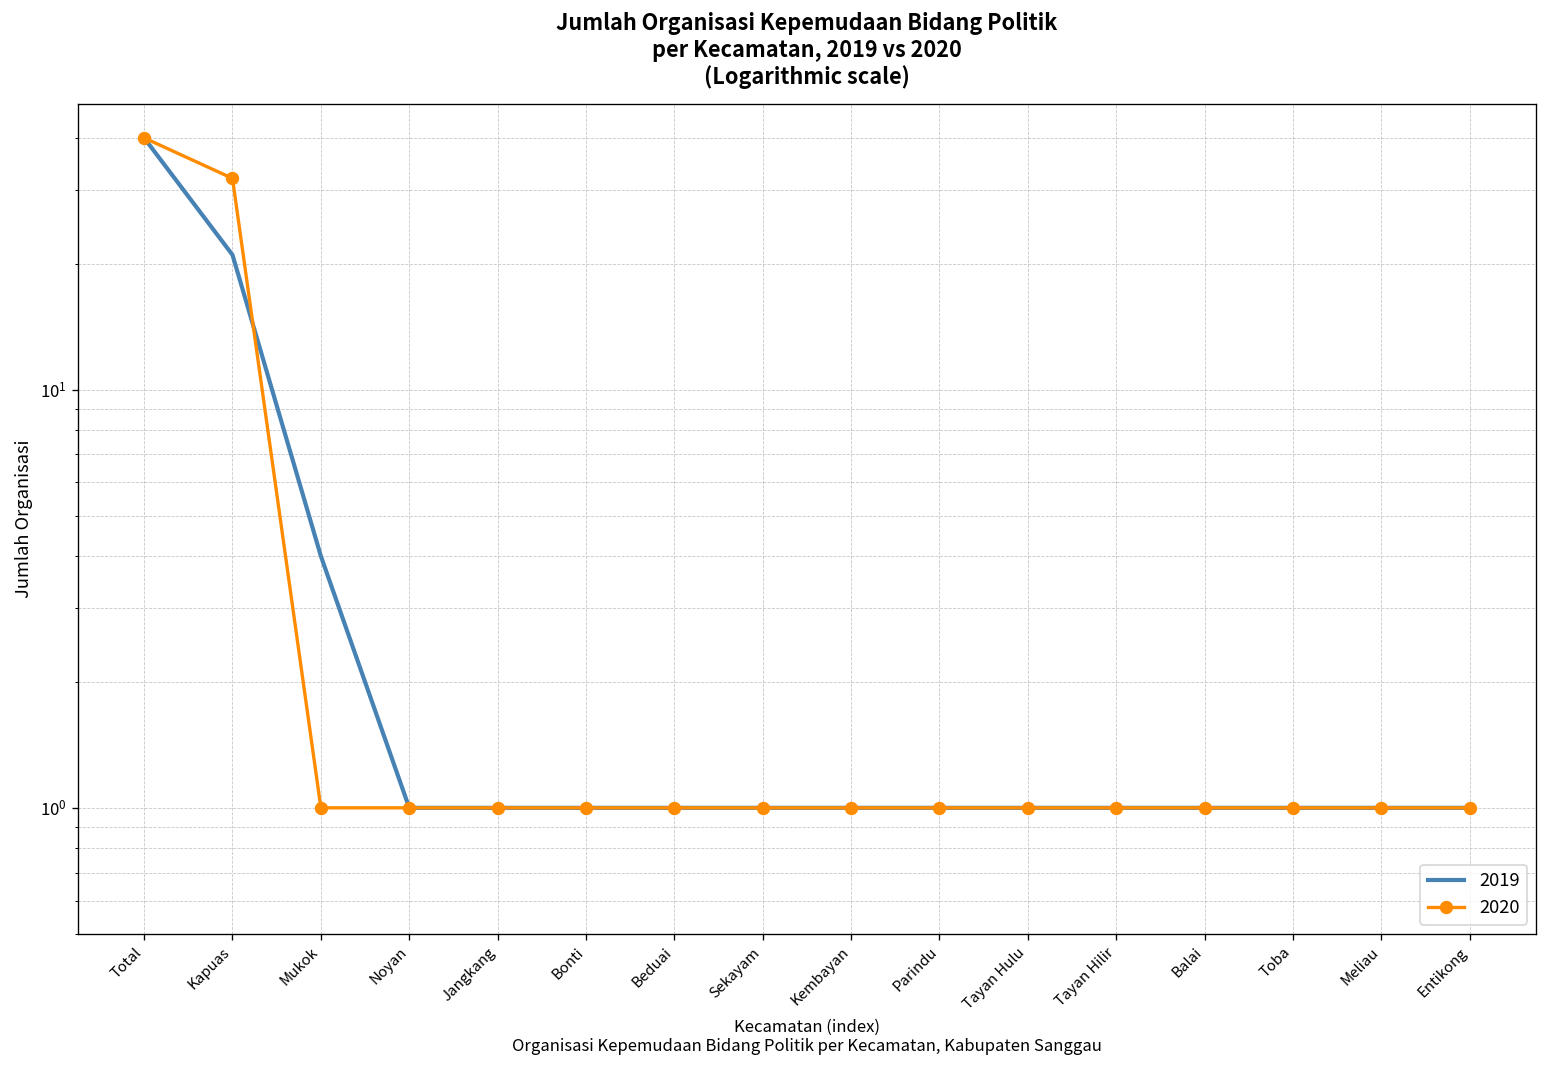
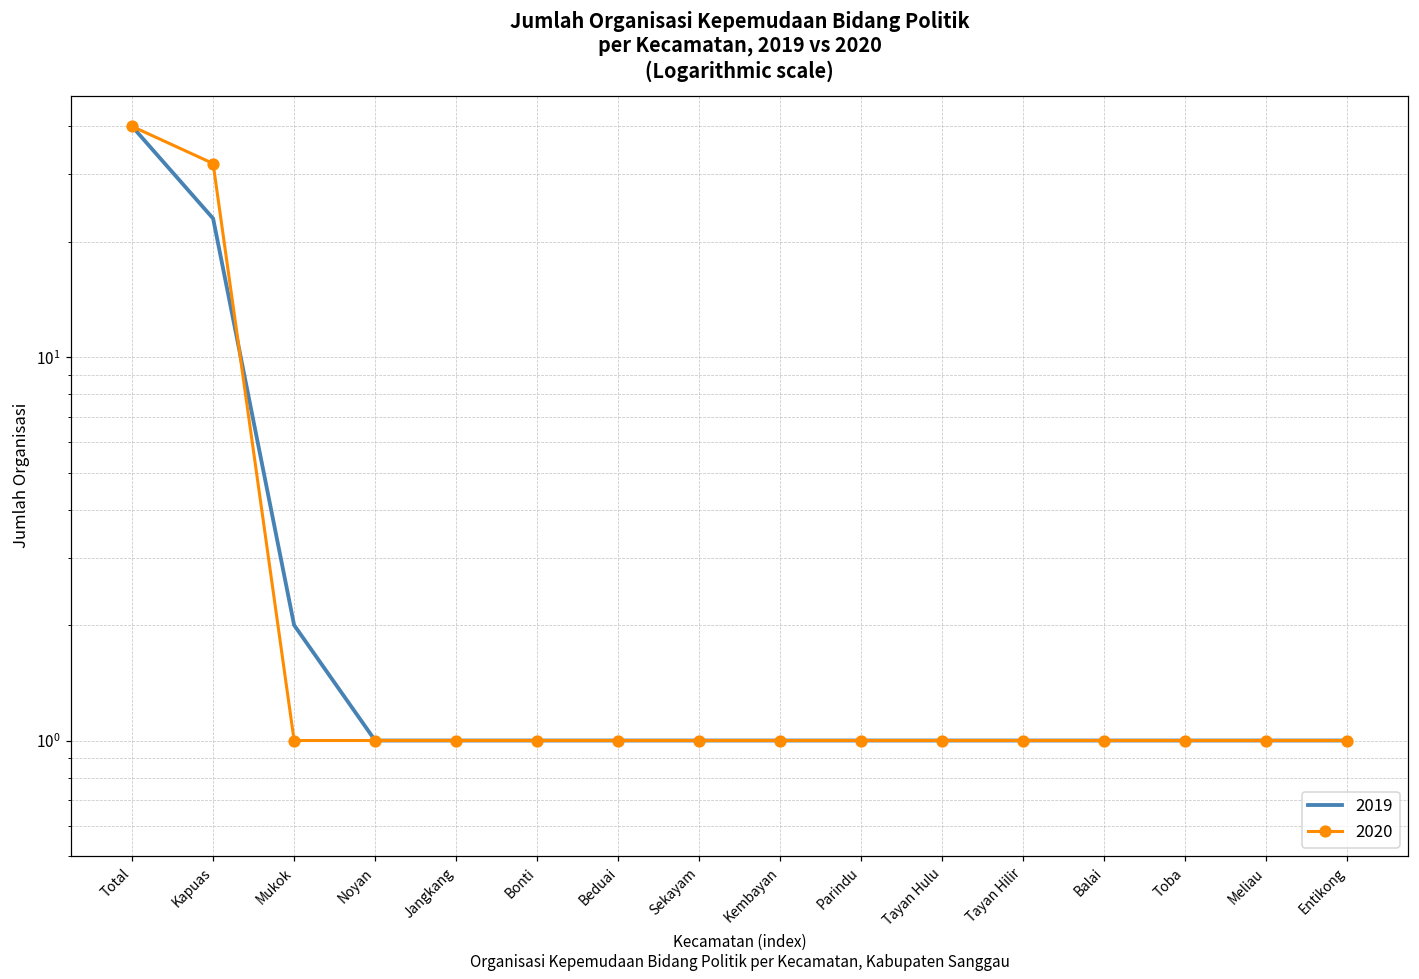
2019, Kapuas: 21 -> 23
2019, Mukok: 4 -> 2
